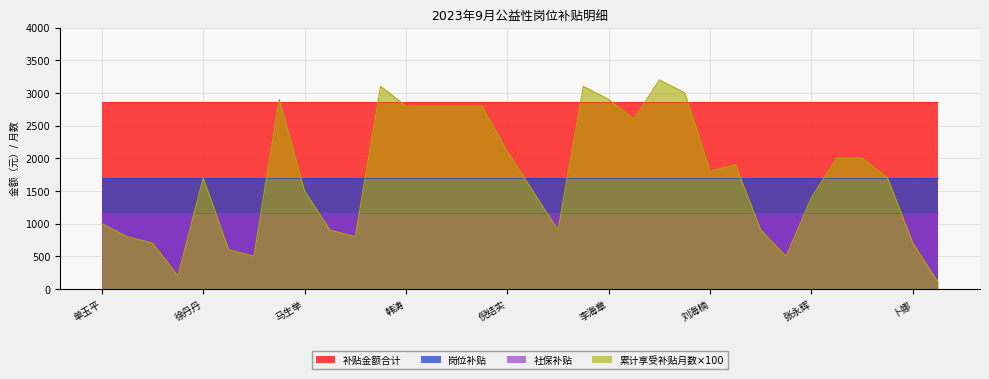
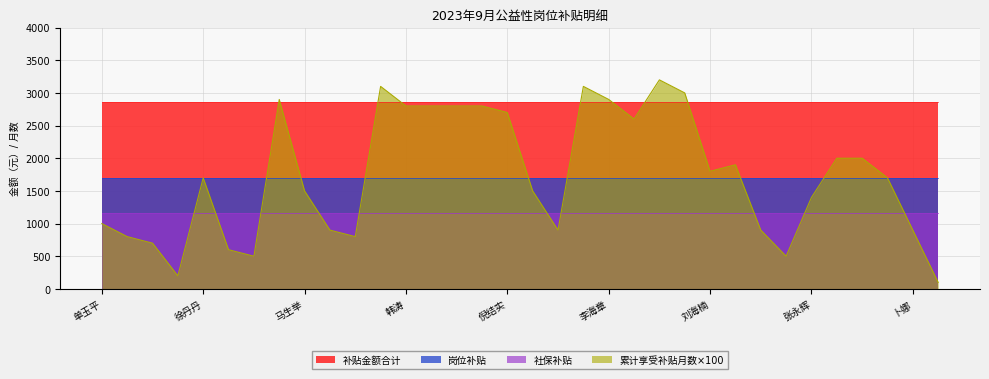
累计享受补贴月数×100, 倪结实: 2100 -> 2700
累计享受补贴月数×100, 卜娜: 700 -> 900
